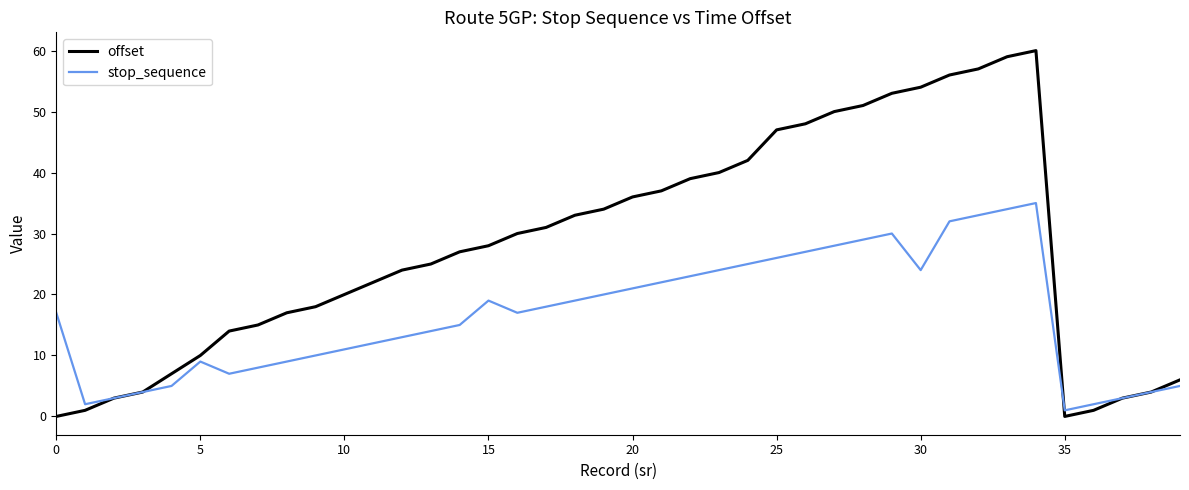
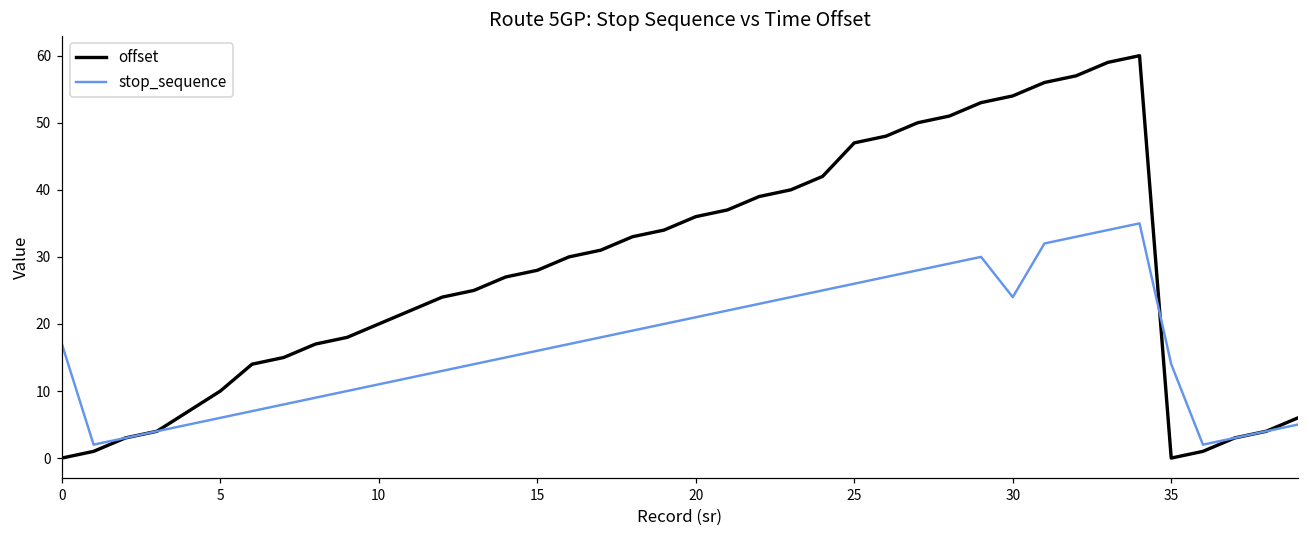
stop_sequence, 5: 9 -> 6
stop_sequence, 15: 19 -> 16
stop_sequence, 35: 1 -> 14
